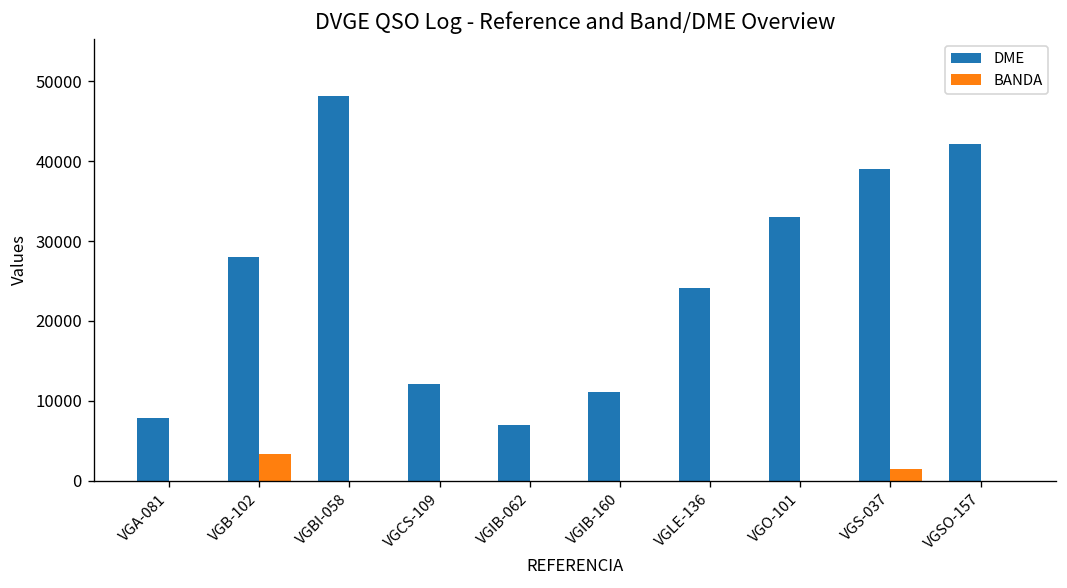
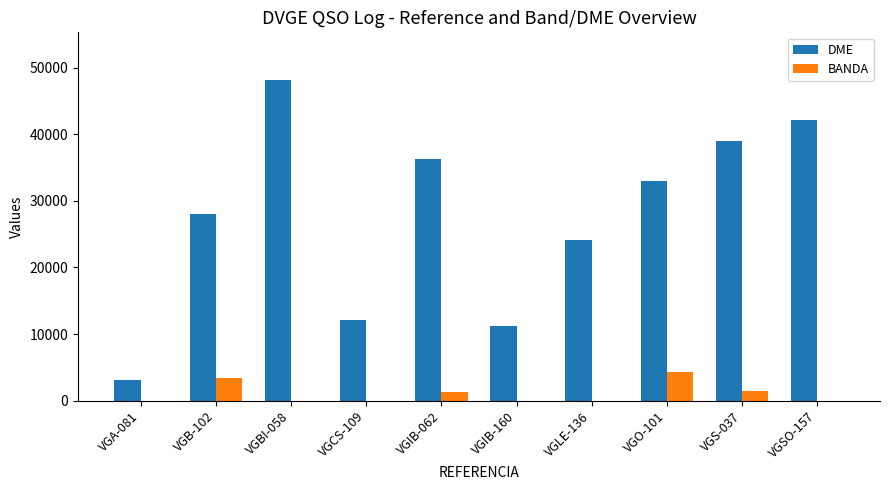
DME, VGA-081: 8000 -> 3000
DME, VGIB-062: 7000 -> 36000
BANDA, VGIB-062: 0 -> 1000
BANDA, VGO-101: 0 -> 4000
